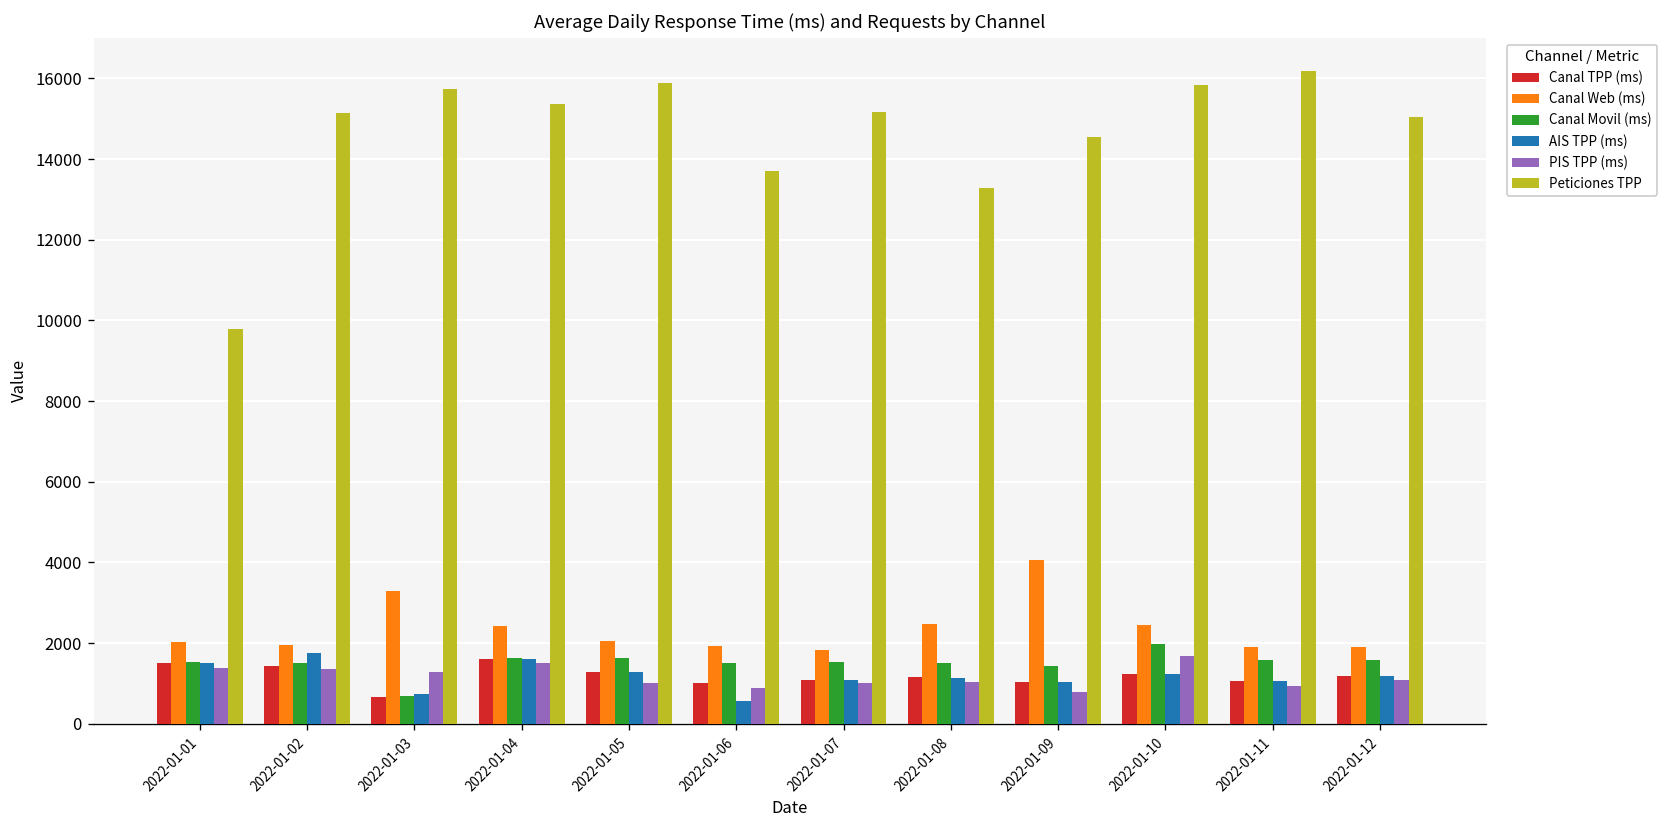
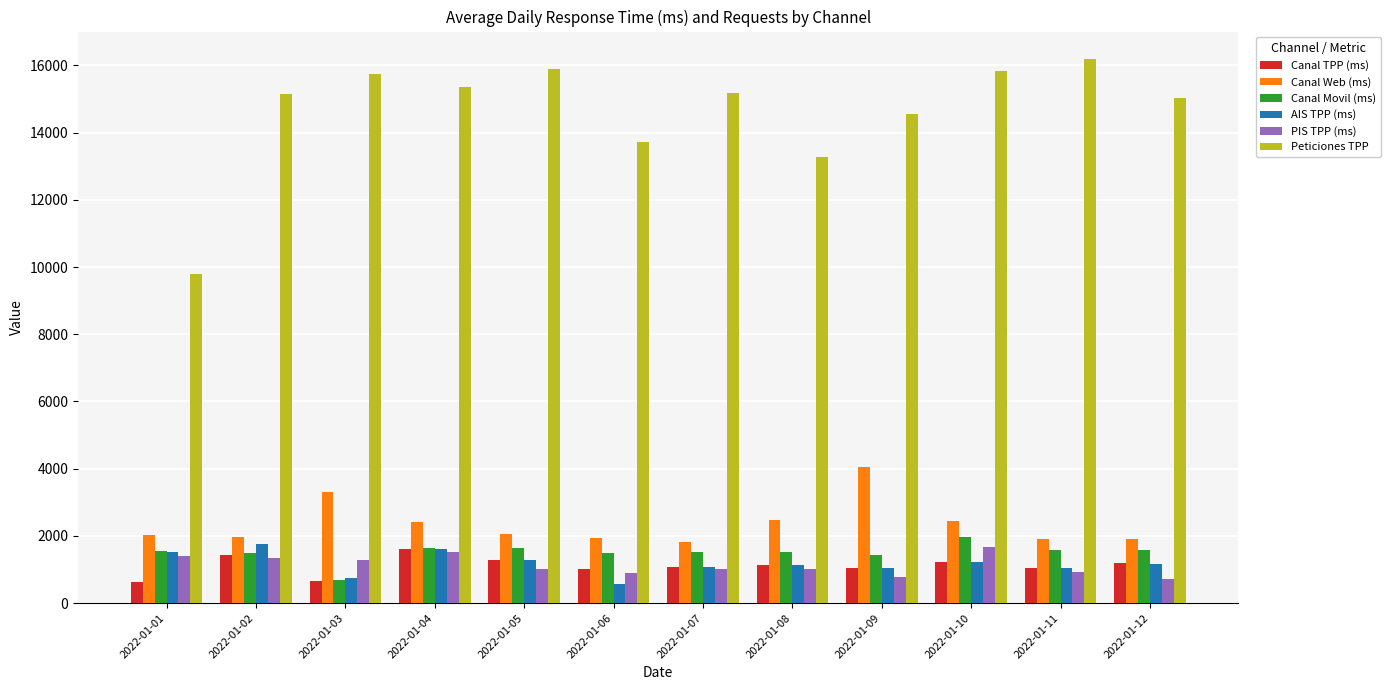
Canal TPP (ms), 2022-01-01: 1500 -> 600
PIS TPP (ms), 2022-01-12: 1100 -> 700
